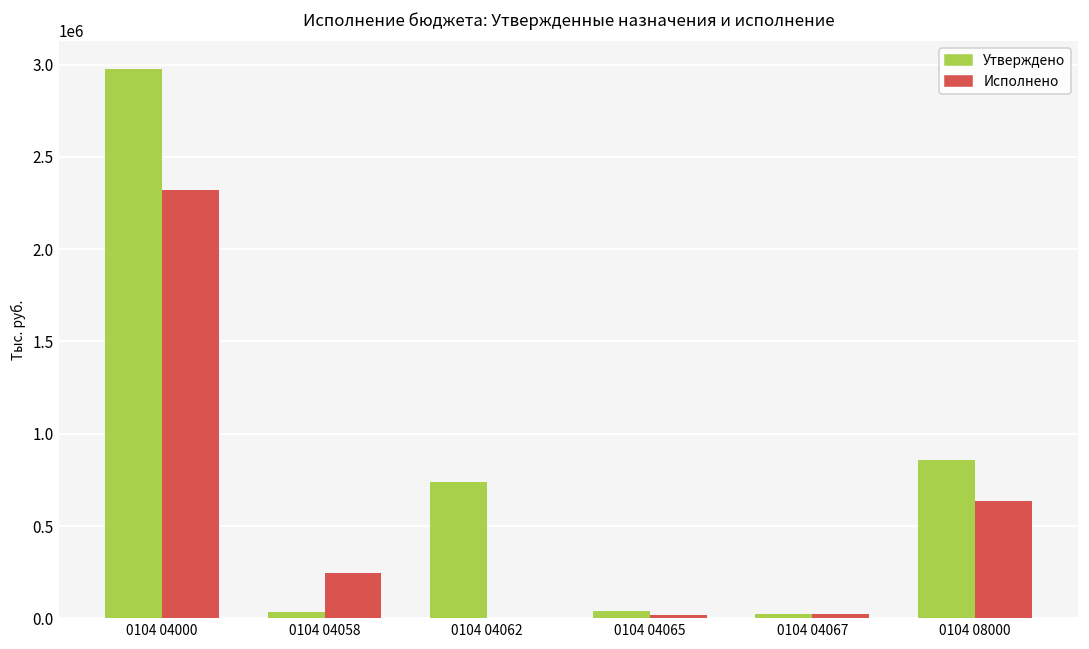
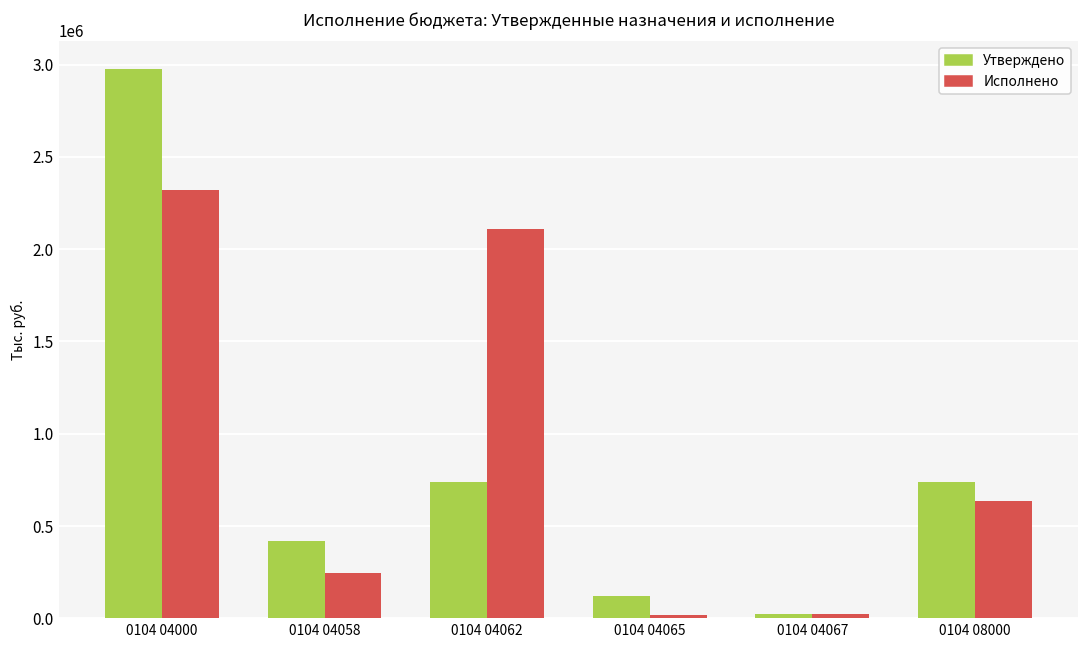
Утверждено, 0104 04058: 40000 -> 420000
Исполнено, 0104 04062: 0 -> 2110000
Утверждено, 0104 04065: 40000 -> 120000
Утверждено, 0104 08000: 860000 -> 740000
